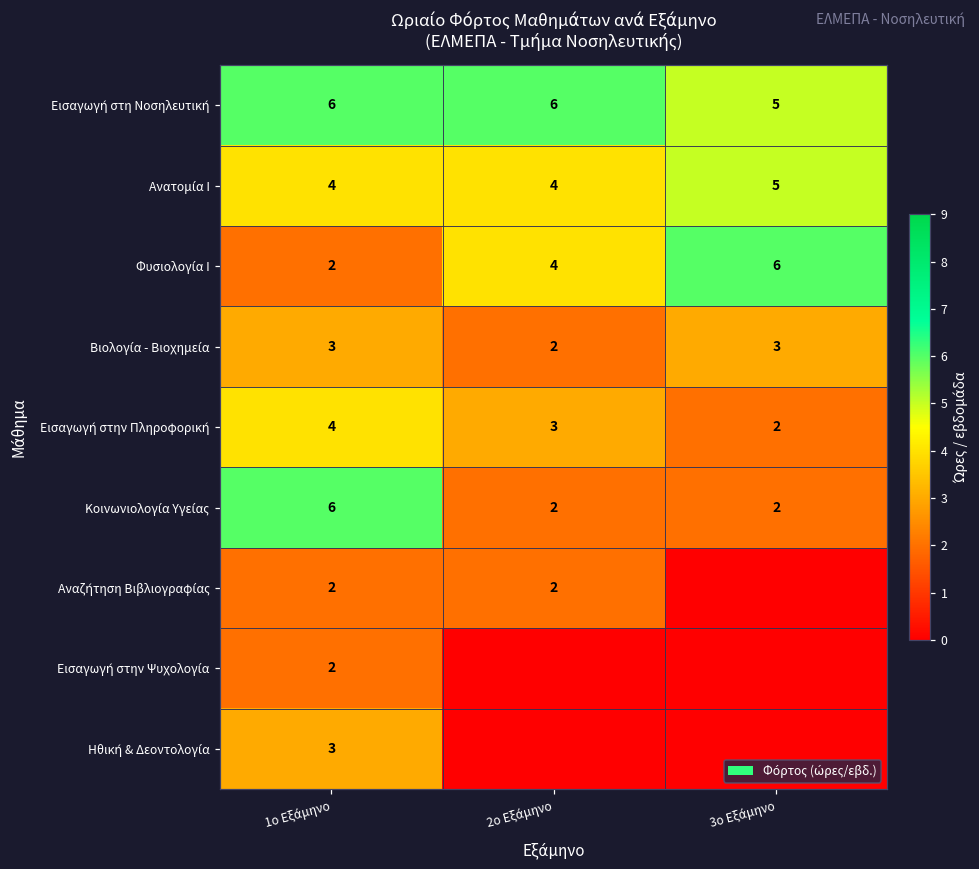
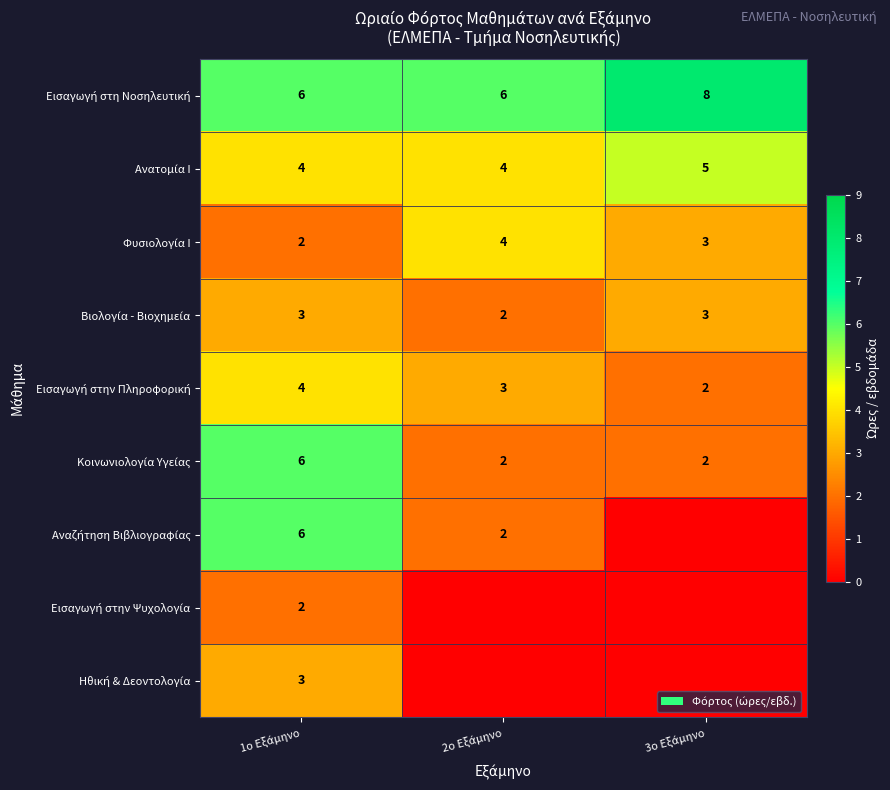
Εισαγωγή στη Νοσηλευτική, 3ο Εξάμηνο: 5 -> 8
Φυσιολογία I, 3ο Εξάμηνο: 6 -> 3
Αναζήτηση Βιβλιογραφίας, 1ο Εξάμηνο: 2 -> 6
